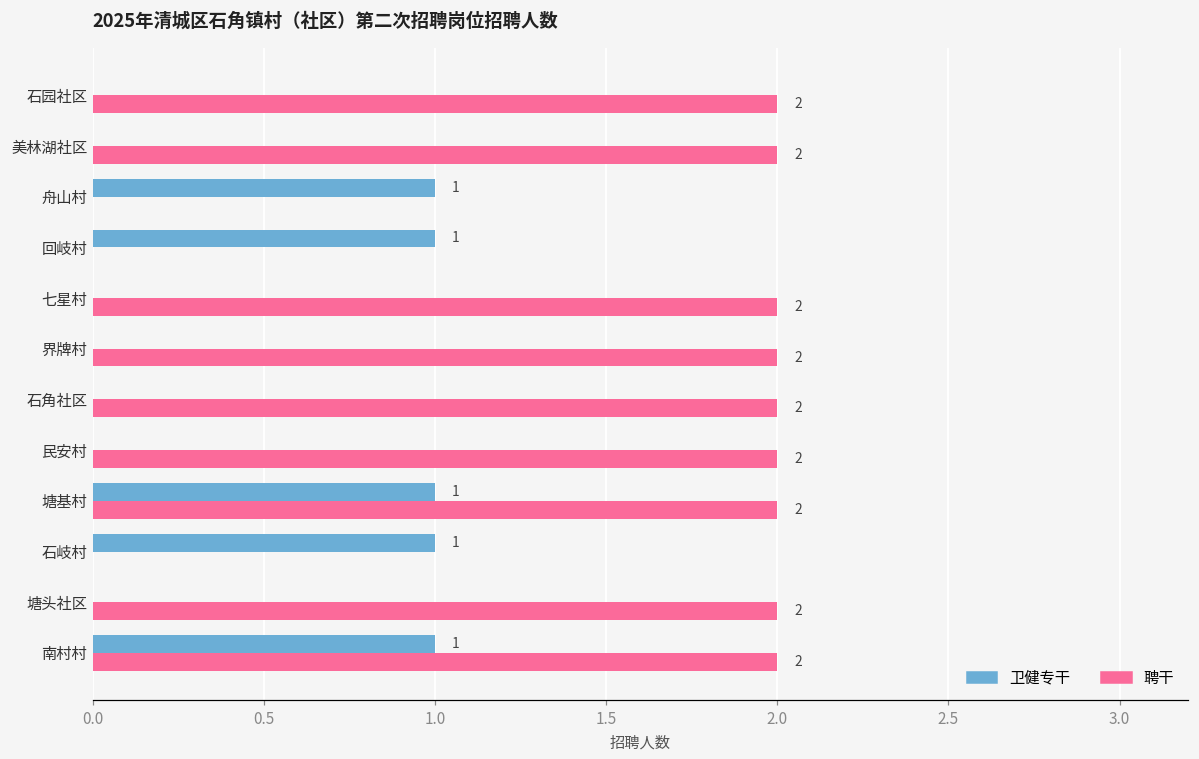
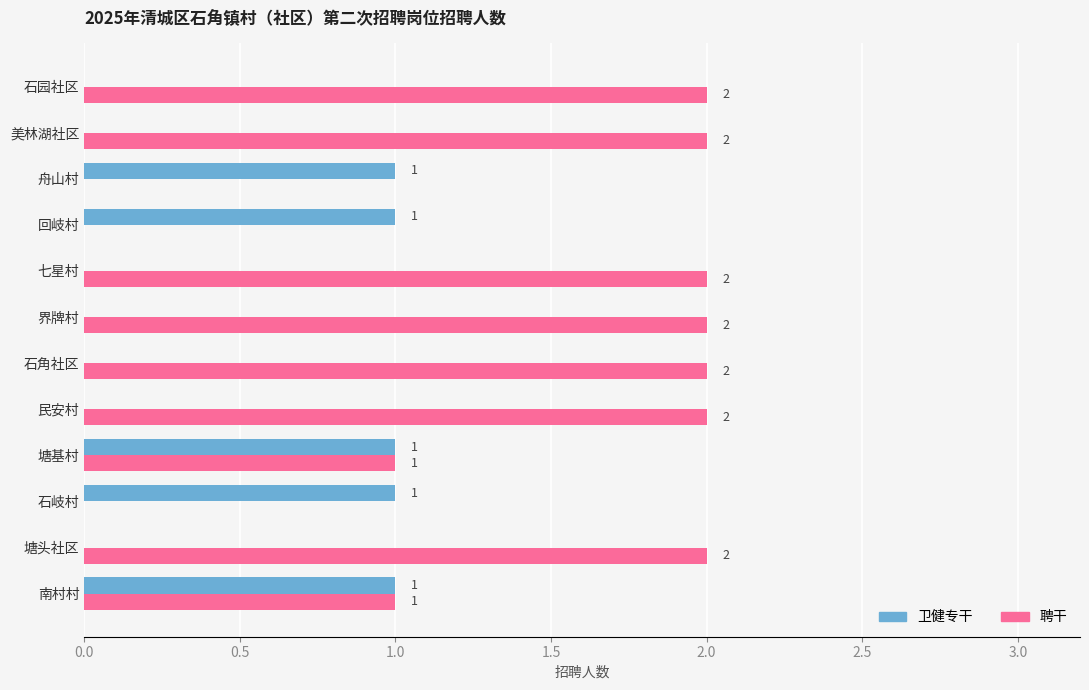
聘干, 塘基村: 2 -> 1
聘干, 南村村: 2 -> 1
